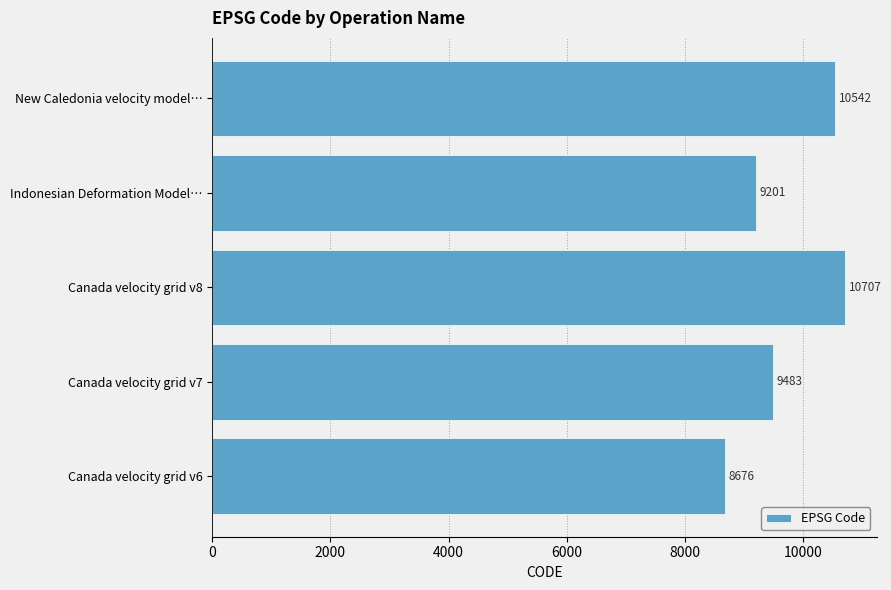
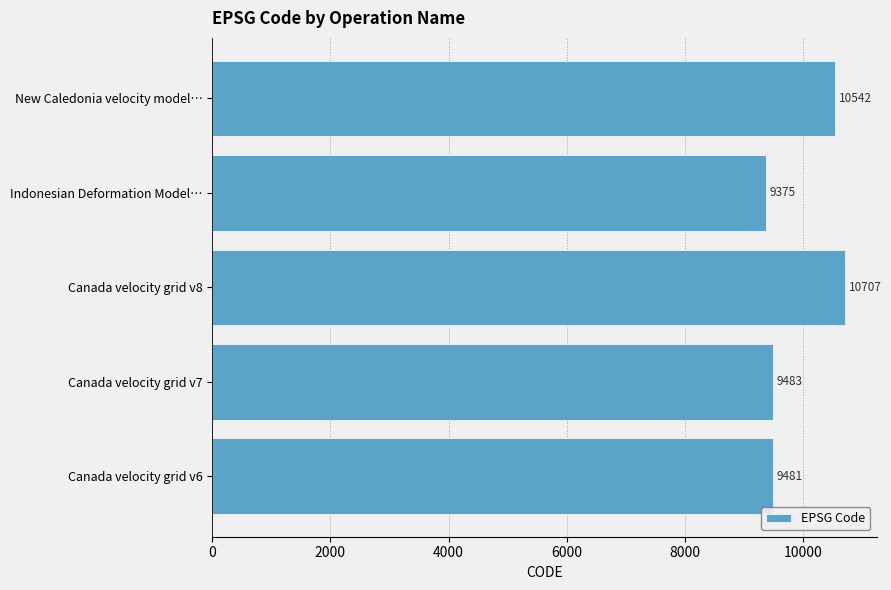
Indonesian Deformation Model…: 9201 -> 9375
Canada velocity grid v6: 8676 -> 9481
